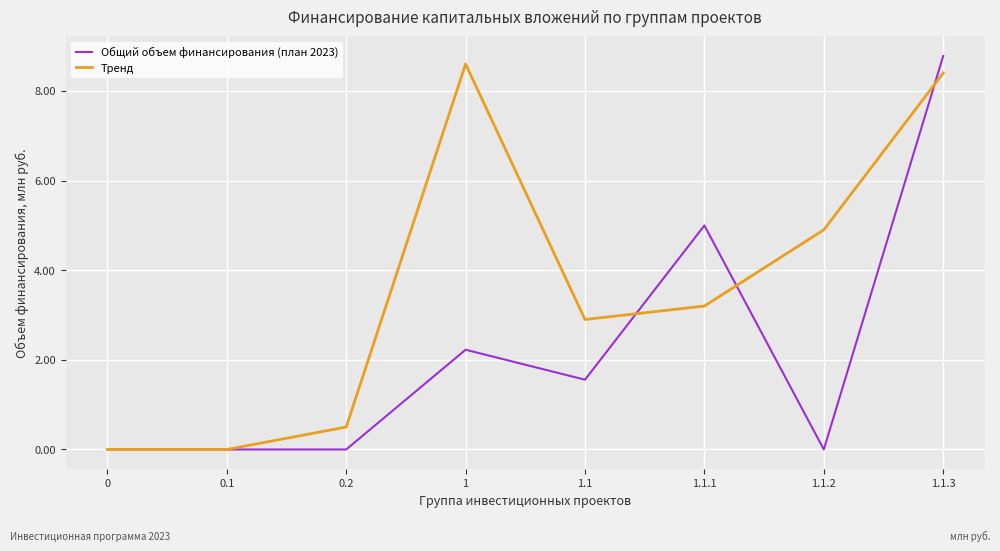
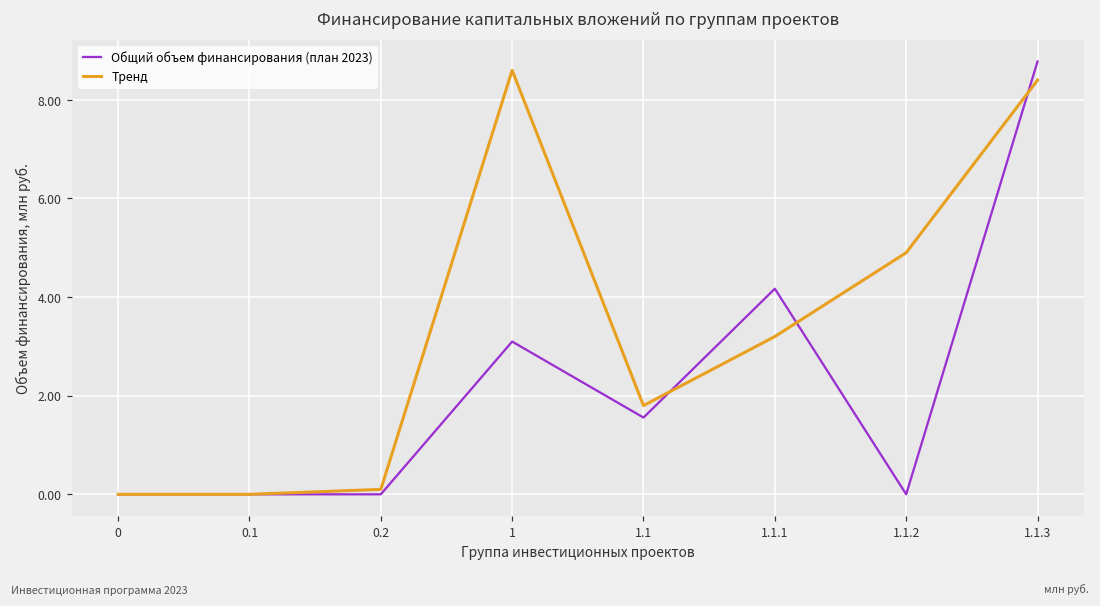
Тренд, 0.2: 0.5 -> 0.1
Общий объем финансирования (план 2023), 1: 2.2 -> 3.1
Тренд, 1.1: 2.9 -> 1.8
Общий объем финансирования (план 2023), 1.1.1: 5.0 -> 4.2
